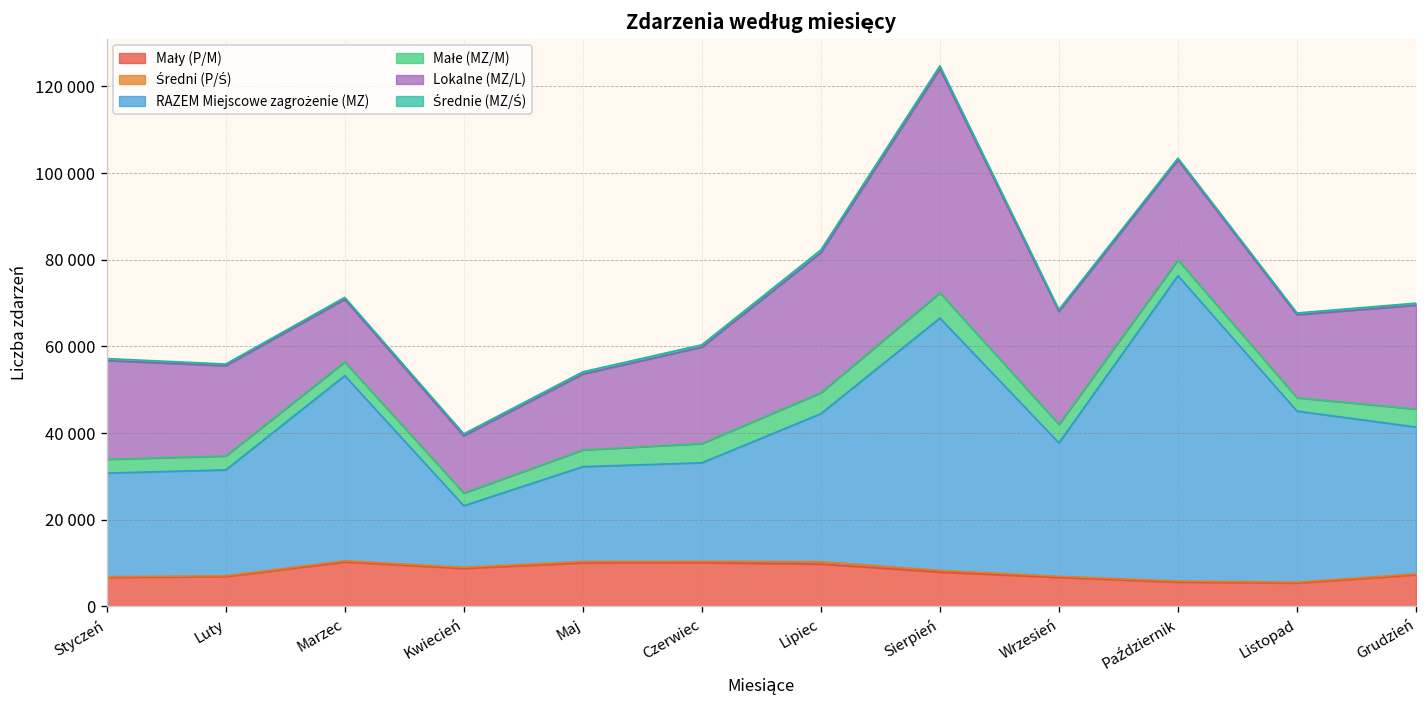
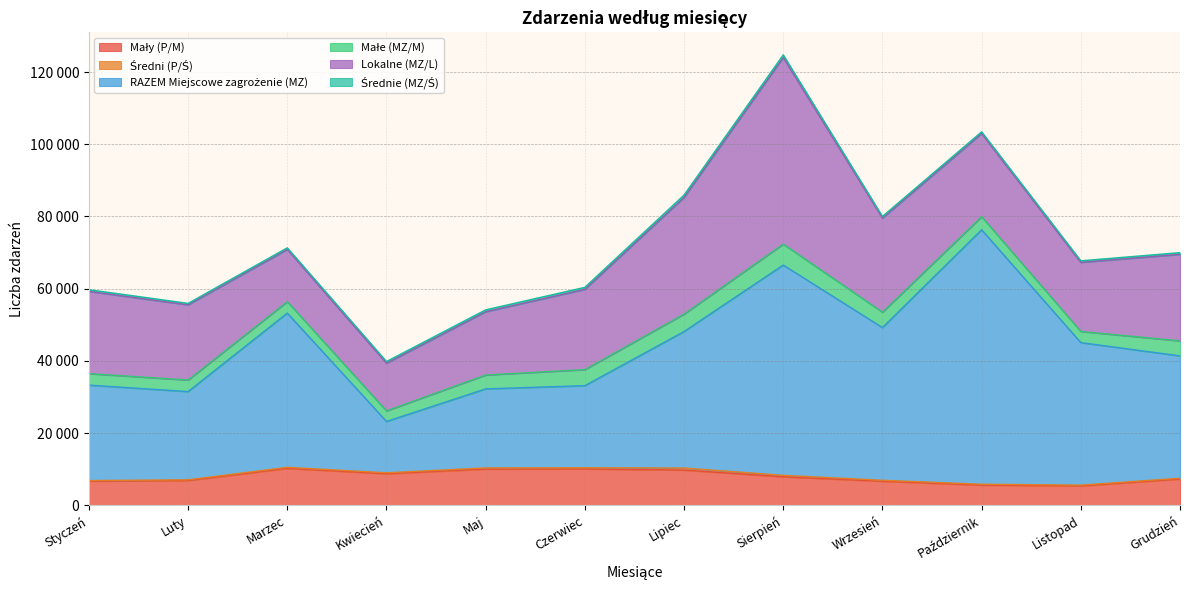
RAZEM Miejscowe zagrożenie (MZ), Styczeń: 24000 -> 26000
RAZEM Miejscowe zagrożenie (MZ), Lipiec: 34000 -> 38000
RAZEM Miejscowe zagrożenie (MZ), Wrzesień: 31000 -> 42000
